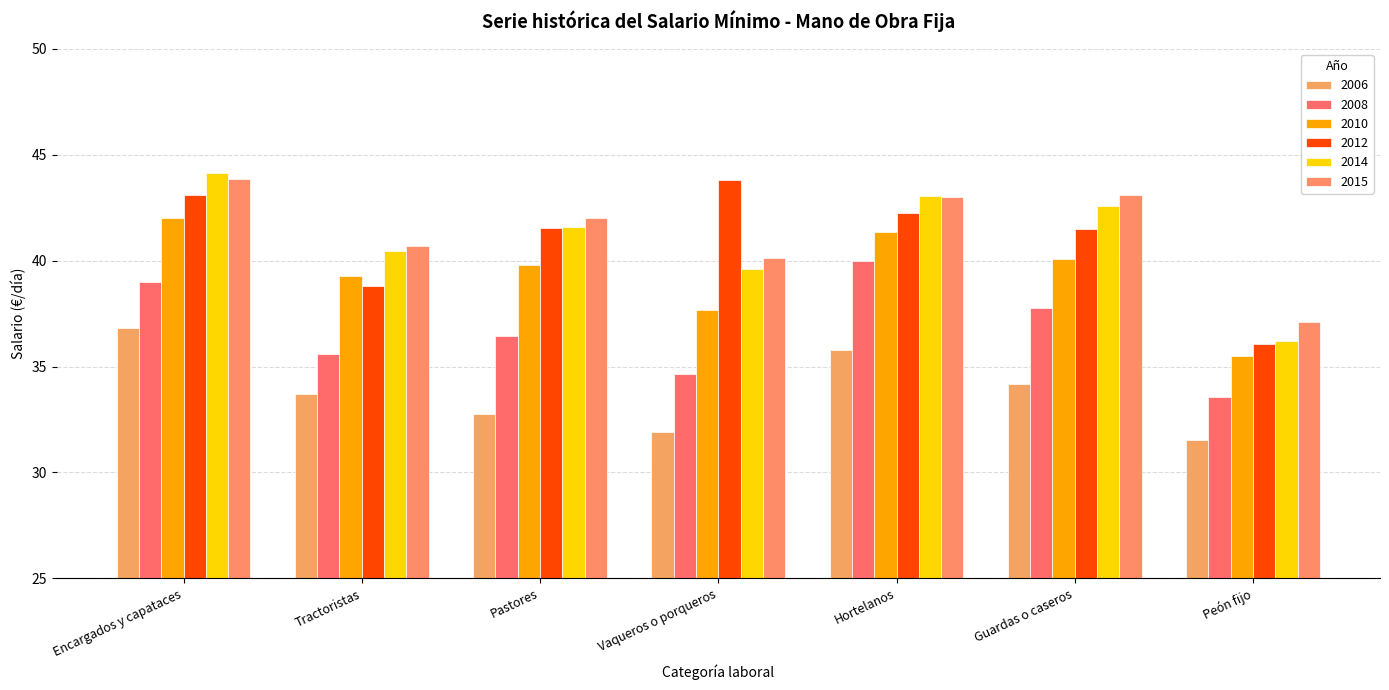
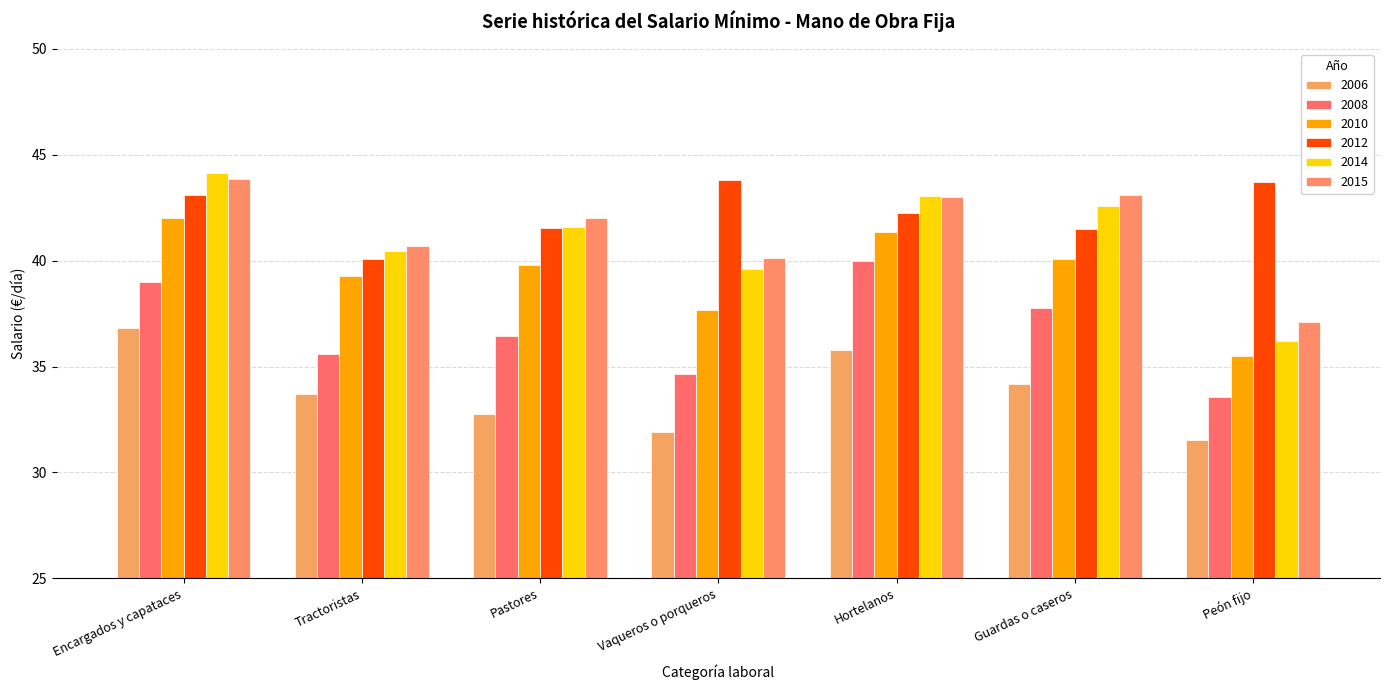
2012, Tractoristas: 38.8 -> 40.1
2012, Peón fijo: 36.1 -> 43.7
